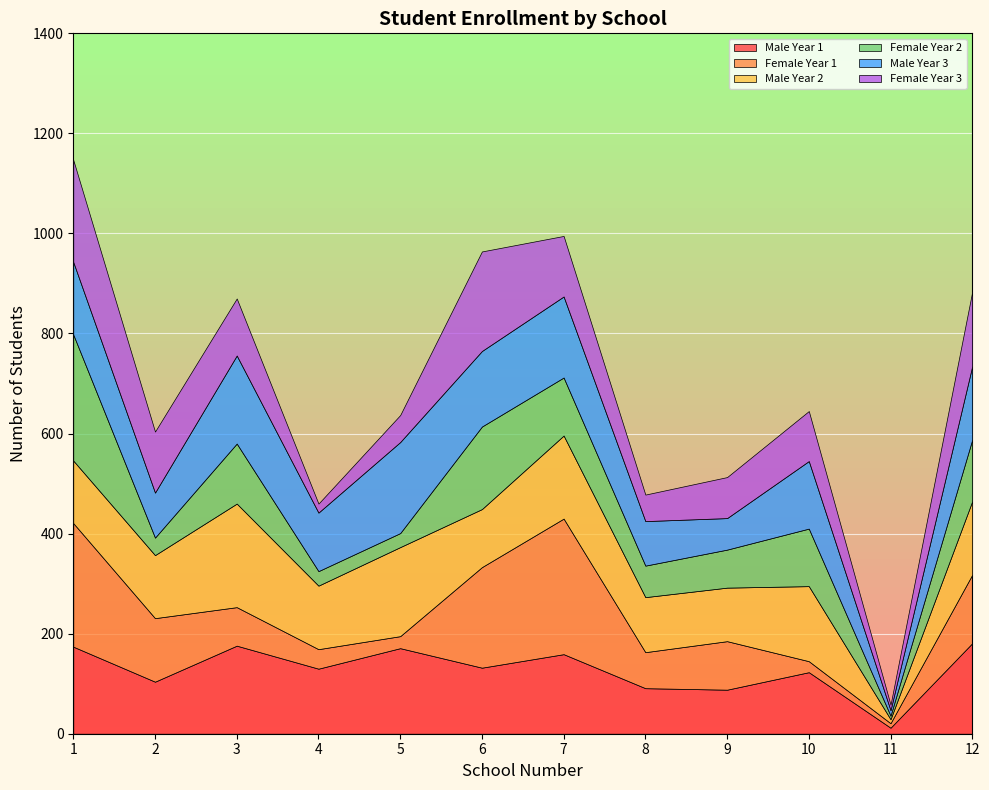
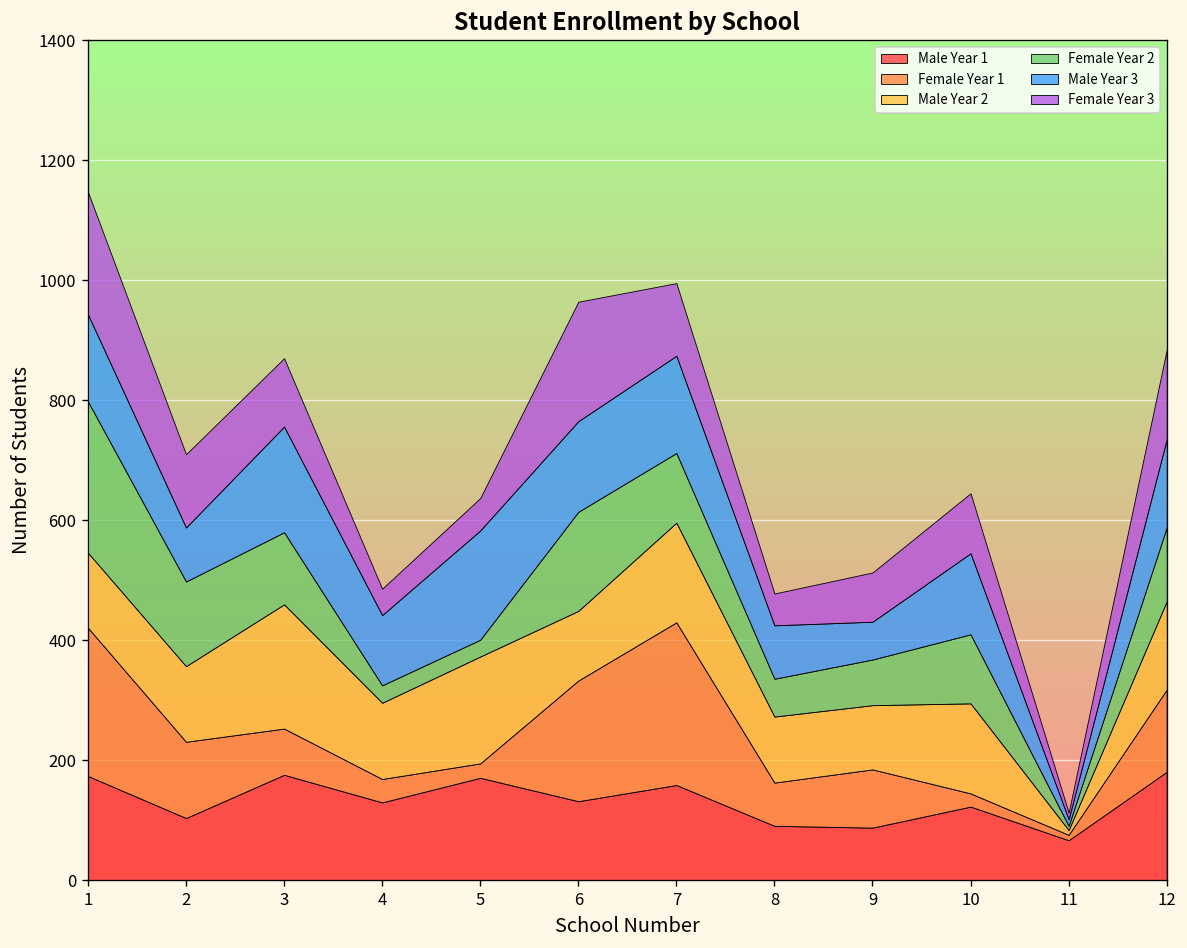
Female Year 2, 2: 40 -> 140
Female Year 3, 4: 20 -> 40
Male Year 1, 11: 10 -> 70
